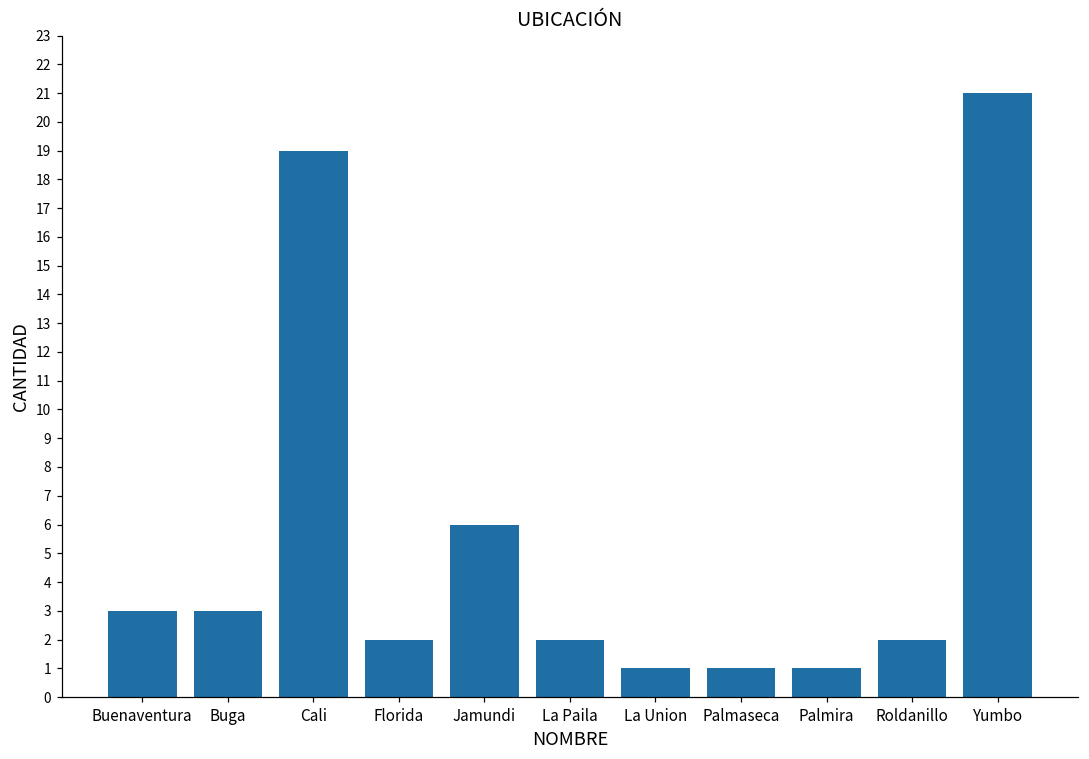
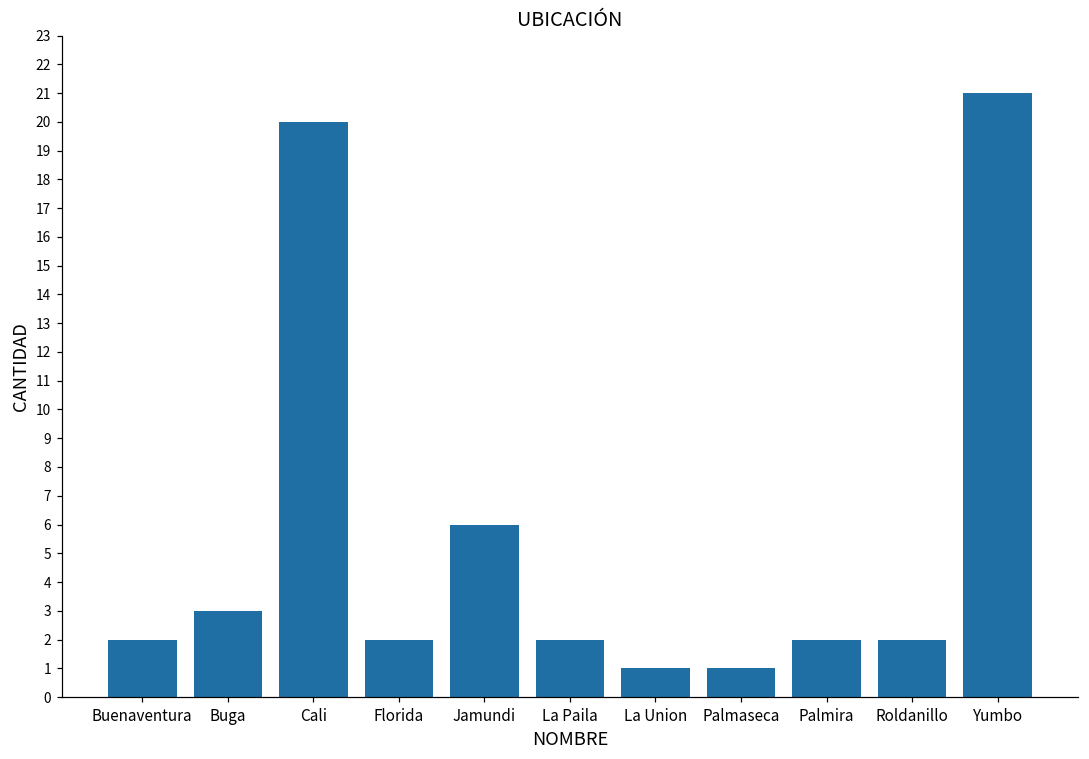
Buenaventura: 3 -> 2
Cali: 19 -> 20
Palmira: 1 -> 2
